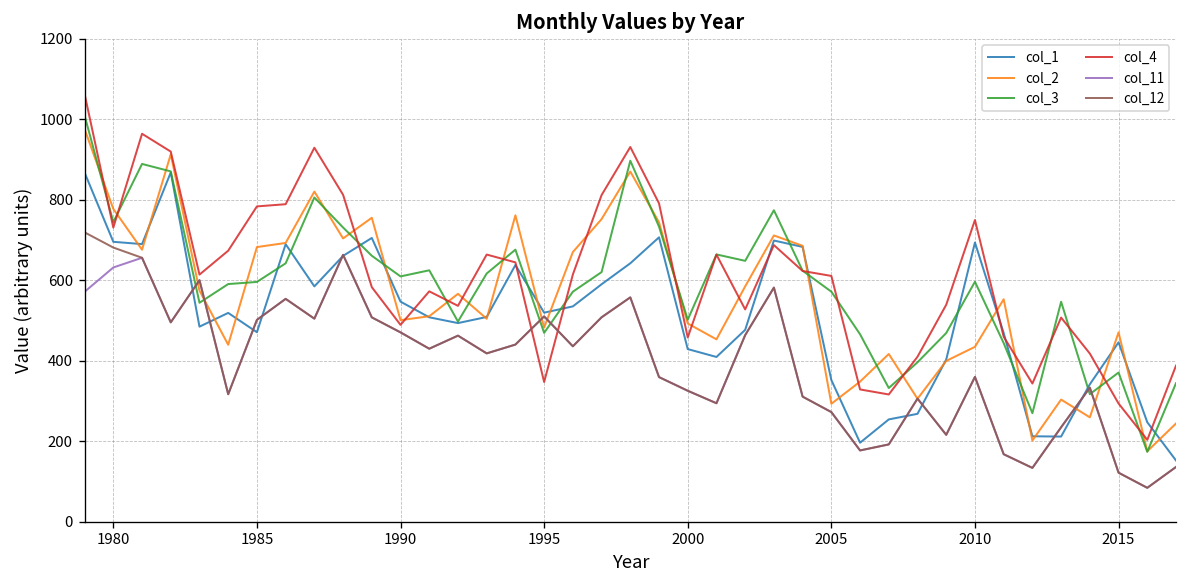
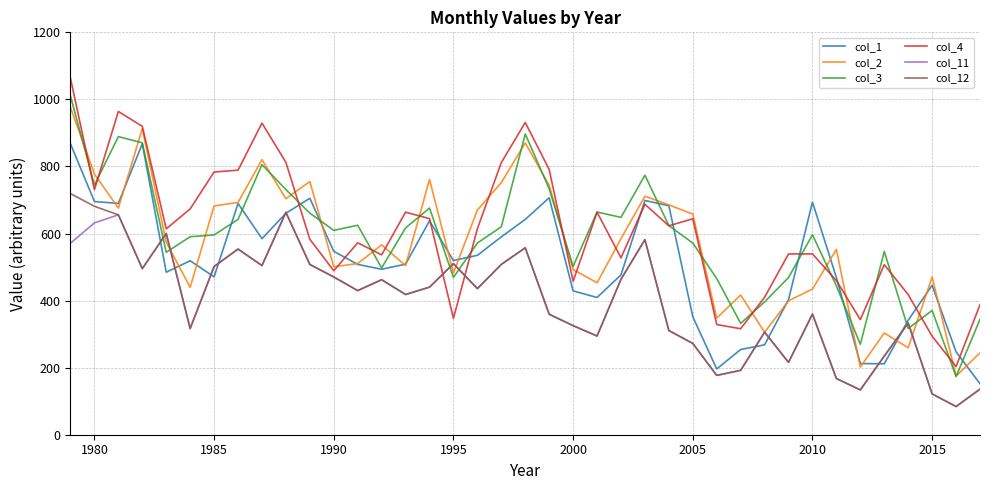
col_2, 2005: 290 -> 660
col_4, 2005: 610 -> 640
col_4, 2010: 750 -> 540
